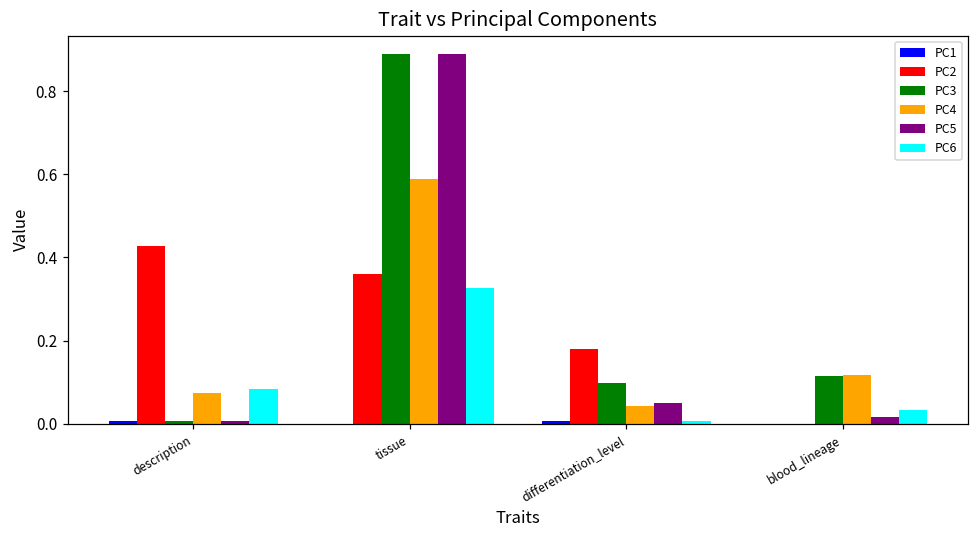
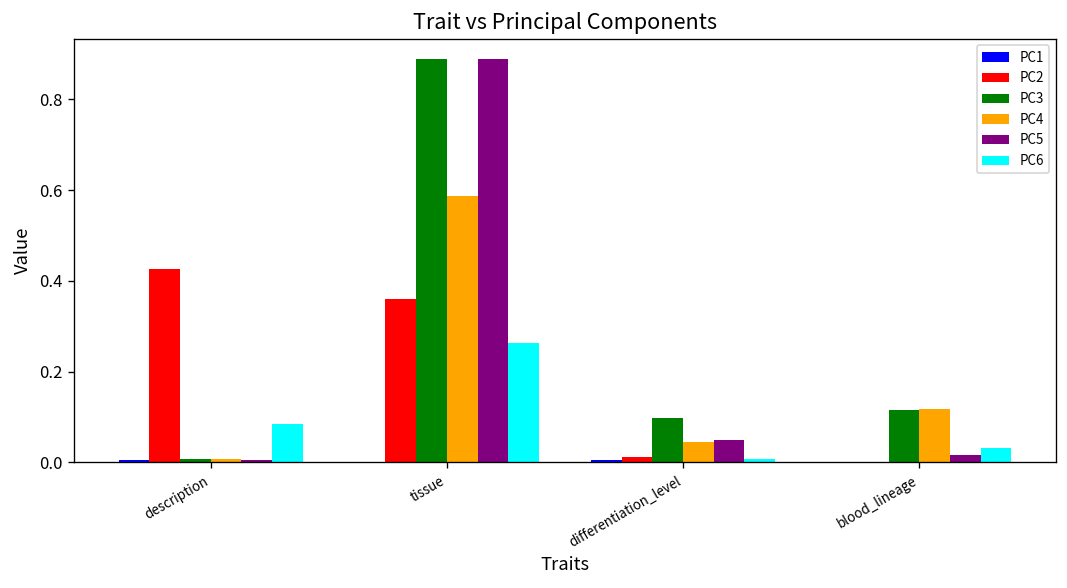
PC4, description: 0.07 -> 0.01
PC6, tissue: 0.33 -> 0.26
PC2, differentiation_level: 0.18 -> 0.01
